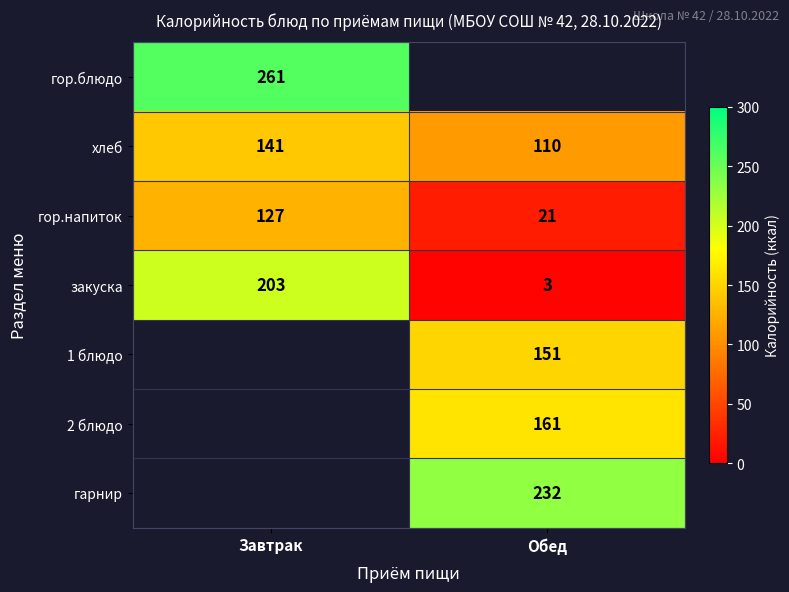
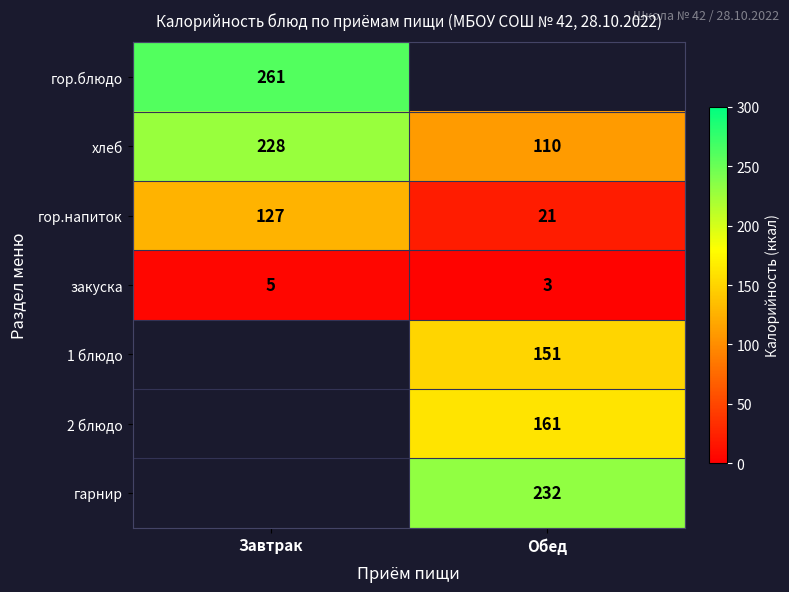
хлеб, Завтрак: 141 -> 228
закуска, Завтрак: 203 -> 5
